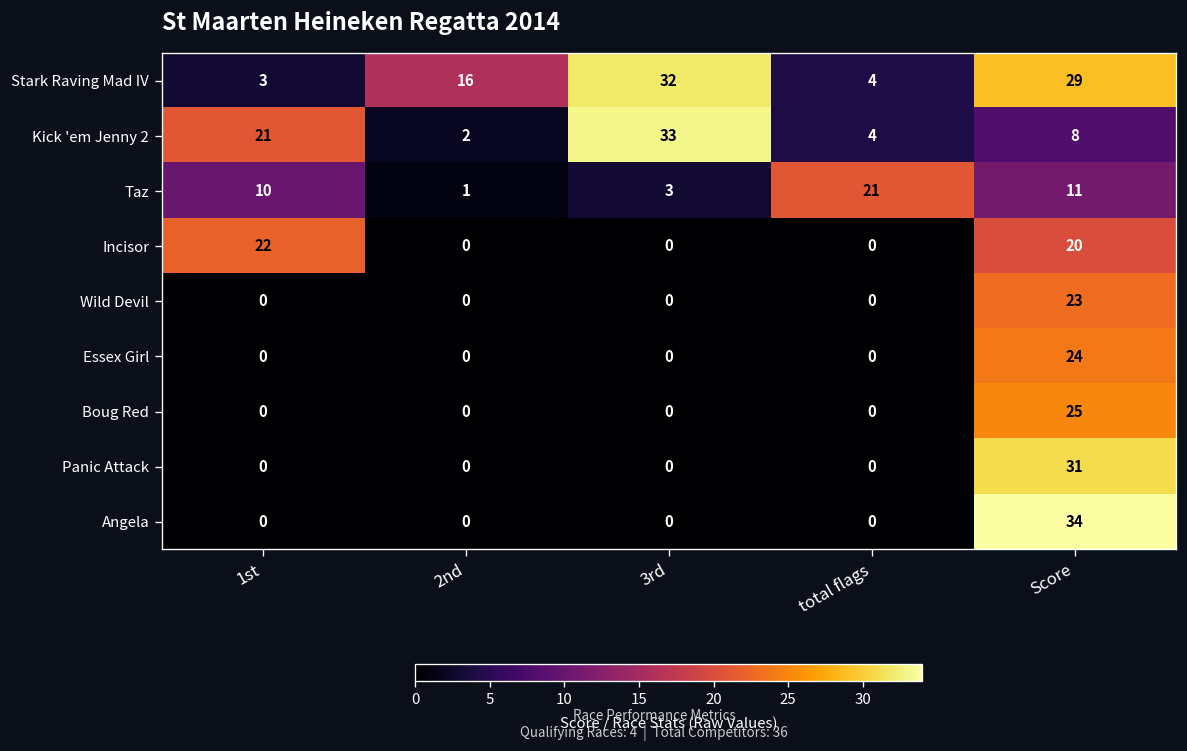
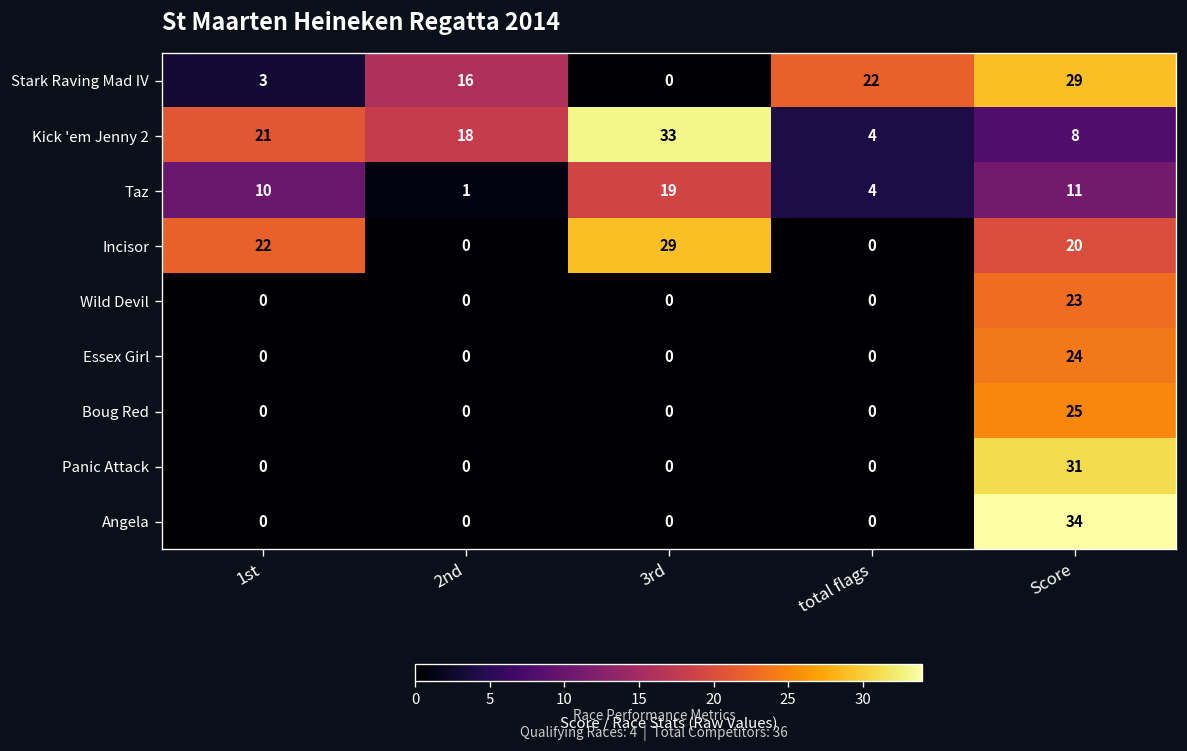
Stark Raving Mad IV, 3rd: 32 -> 0
Stark Raving Mad IV, total flags: 4 -> 22
Kick 'em Jenny 2, 2nd: 2 -> 18
Taz, 3rd: 3 -> 19
Taz, total flags: 21 -> 4
Incisor, 3rd: 0 -> 29
